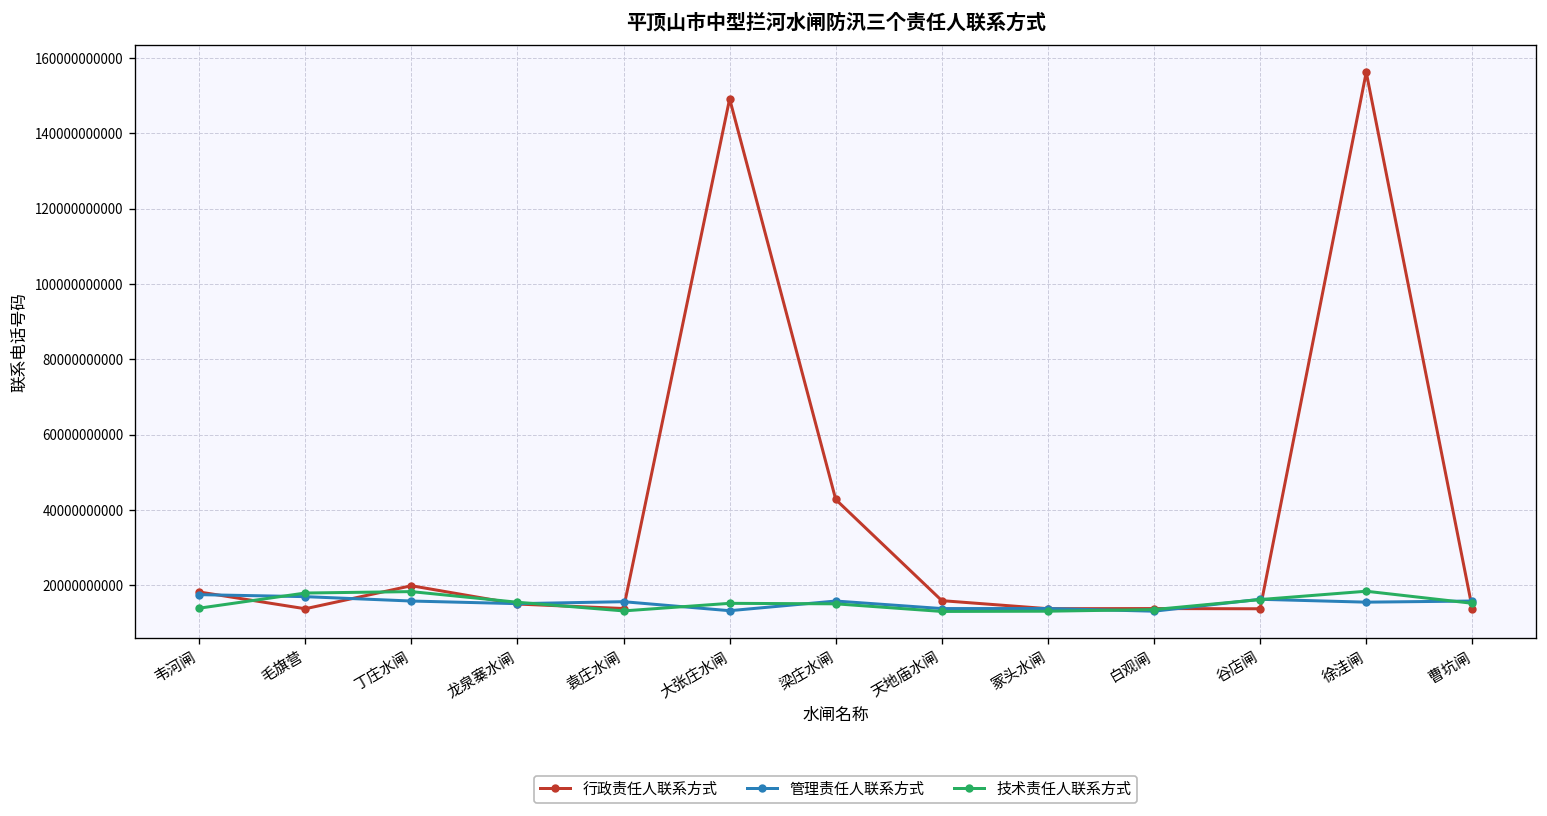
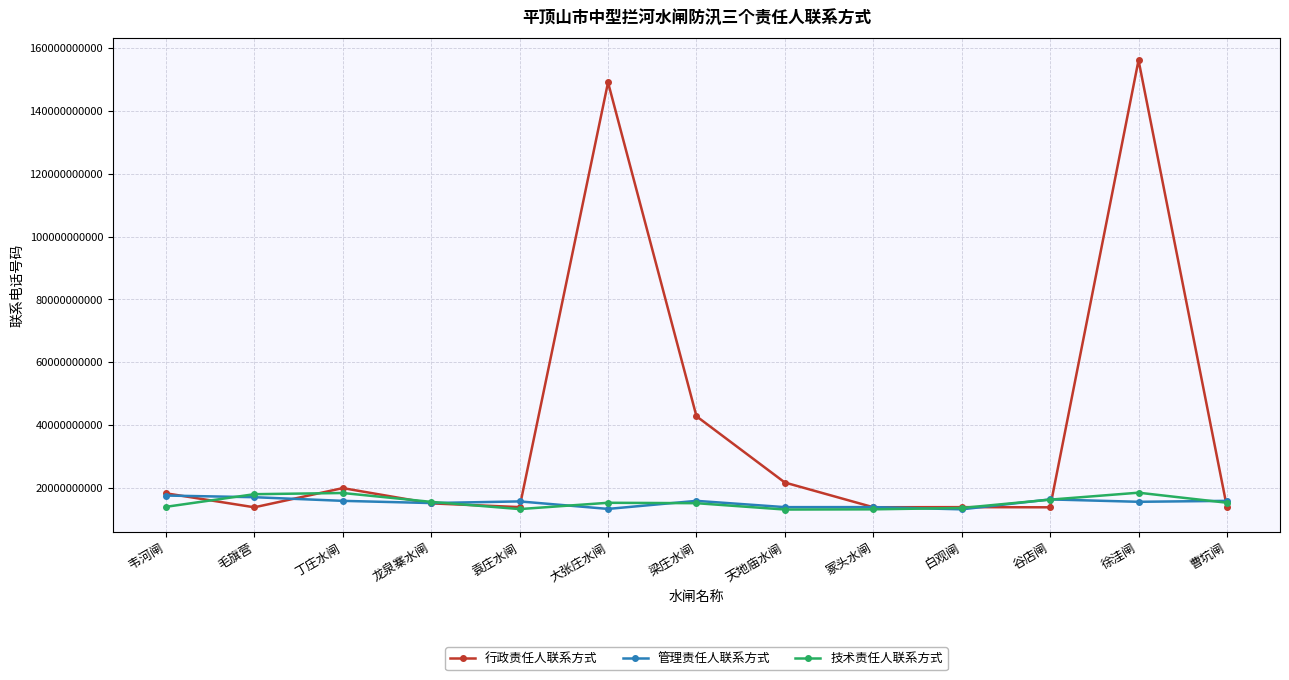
行政责任人联系方式, 天地庙水闸: 16000000000 -> 22000000000
